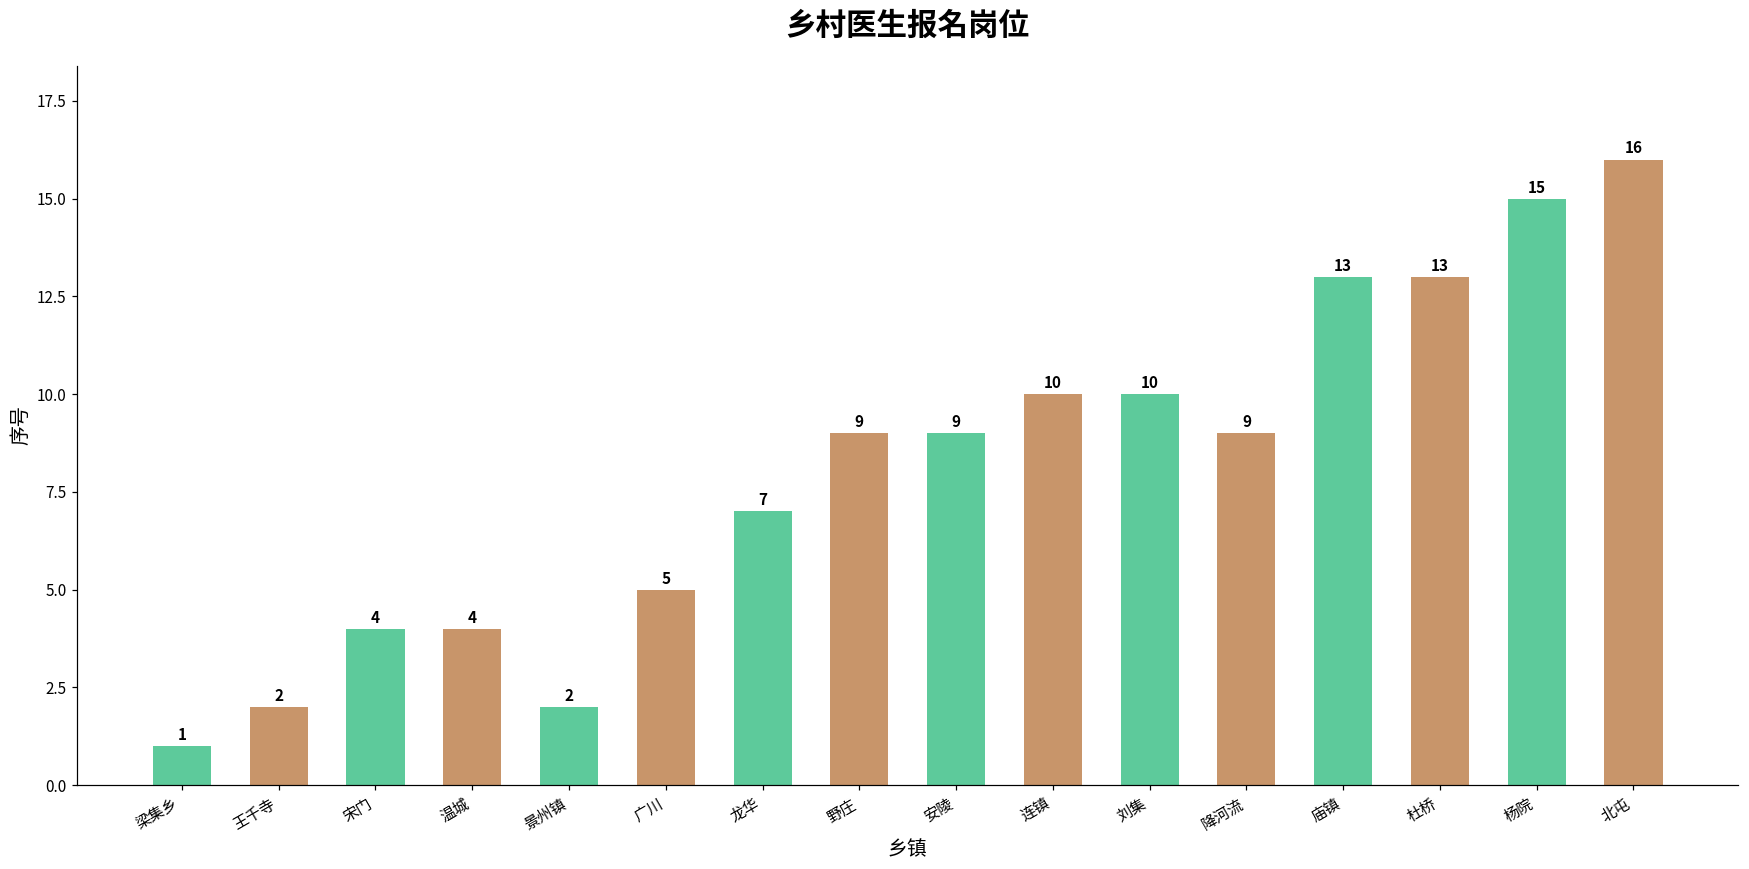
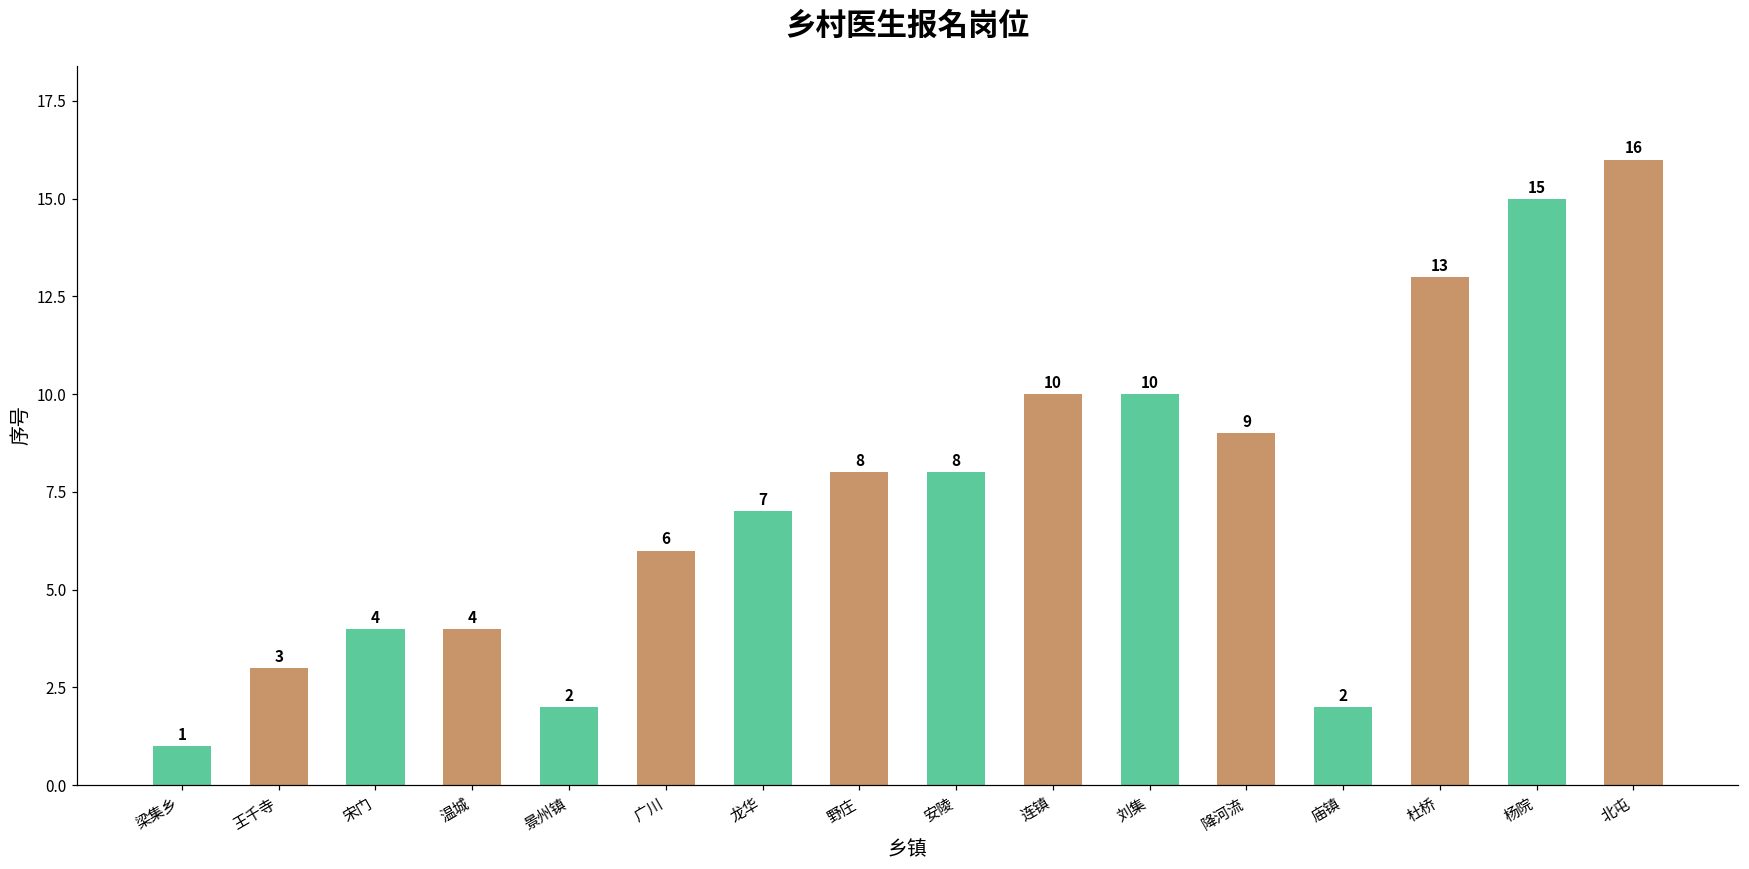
王千寺: 2 -> 3
广川: 5 -> 6
野庄: 9 -> 8
安陵: 9 -> 8
庙镇: 13 -> 2
